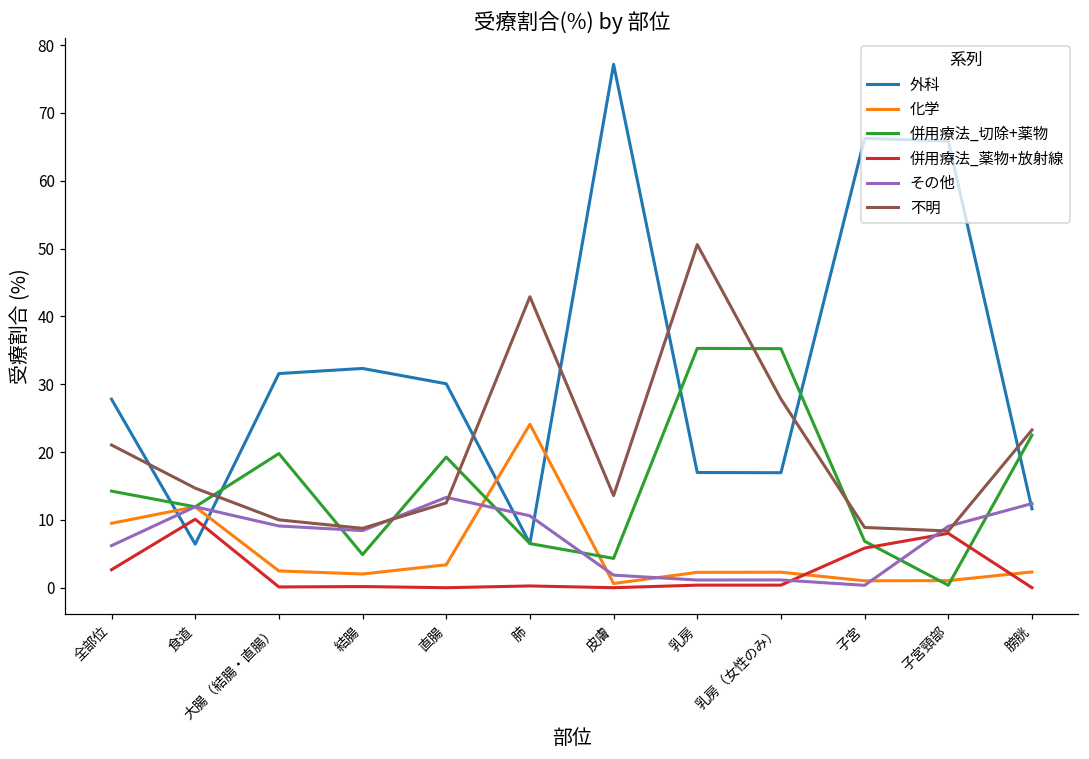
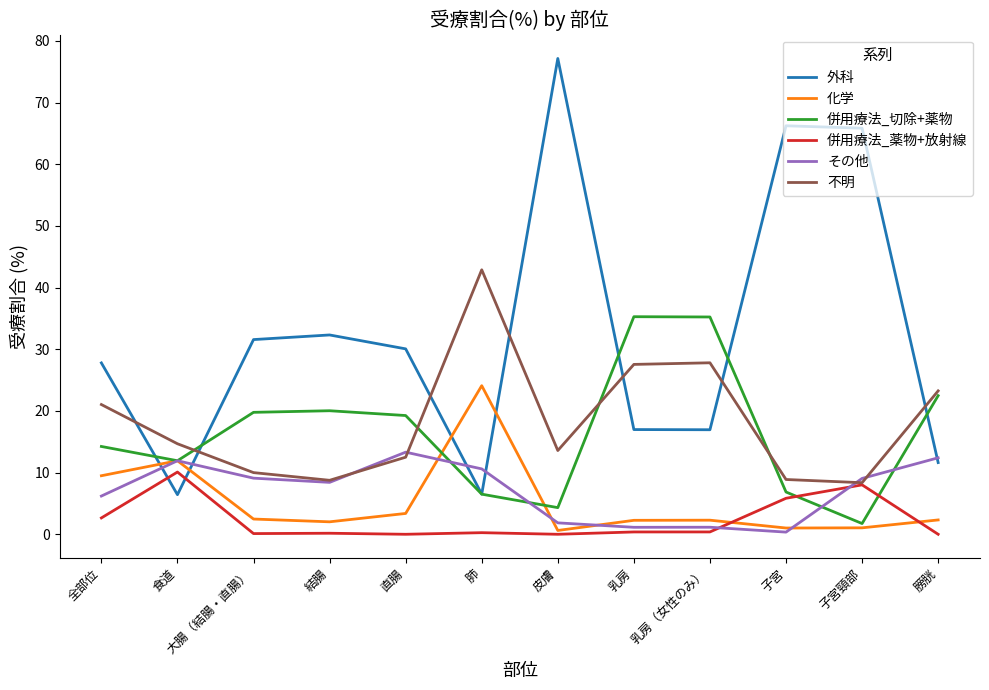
併用療法_切除+薬物, 結腸: 5 -> 20
不明, 乳房: 51 -> 28
併用療法_切除+薬物, 子宮頸部: 0 -> 2
